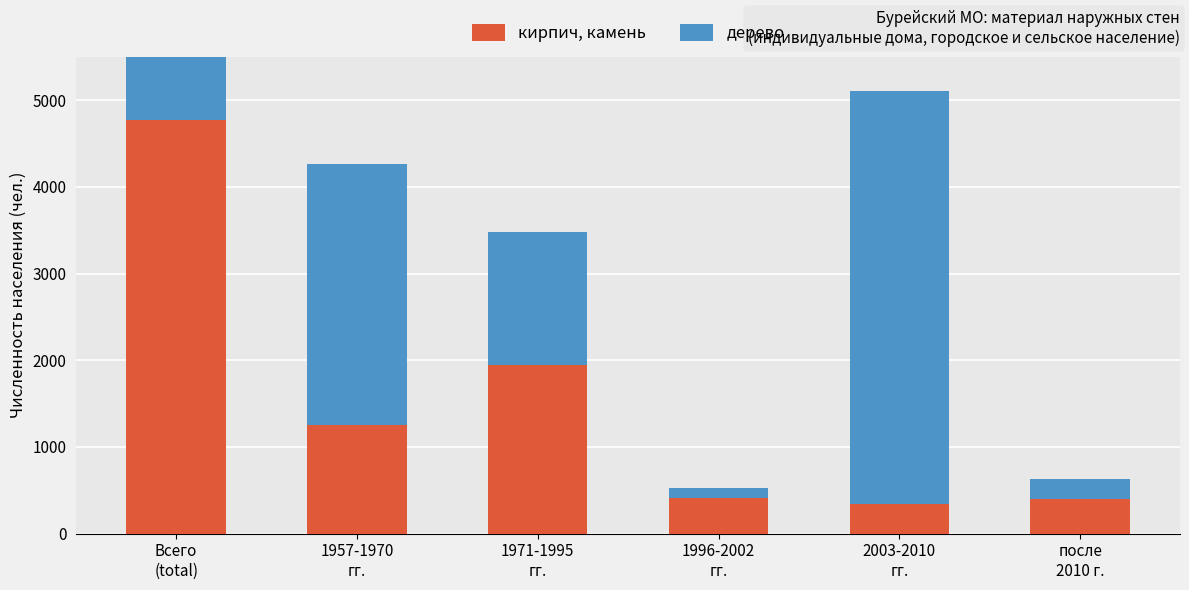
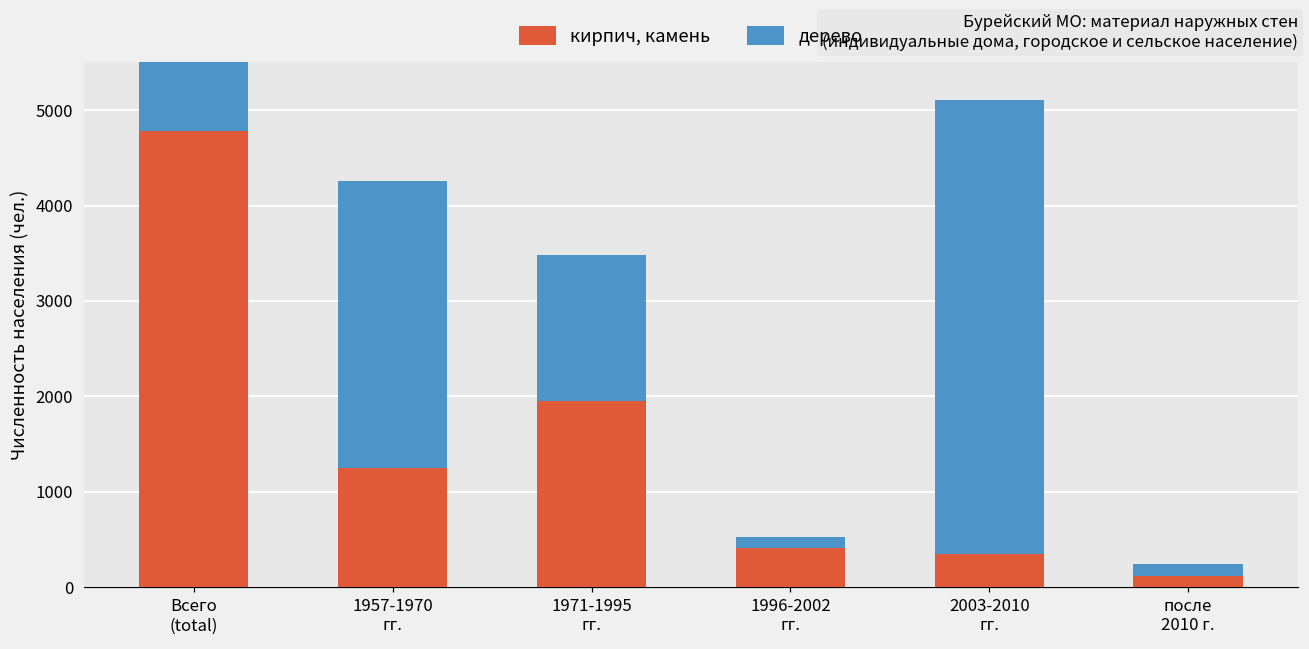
кирпич, камень, после 2010 г.: 400 -> 100
дерево, после 2010 г.: 200 -> 100
